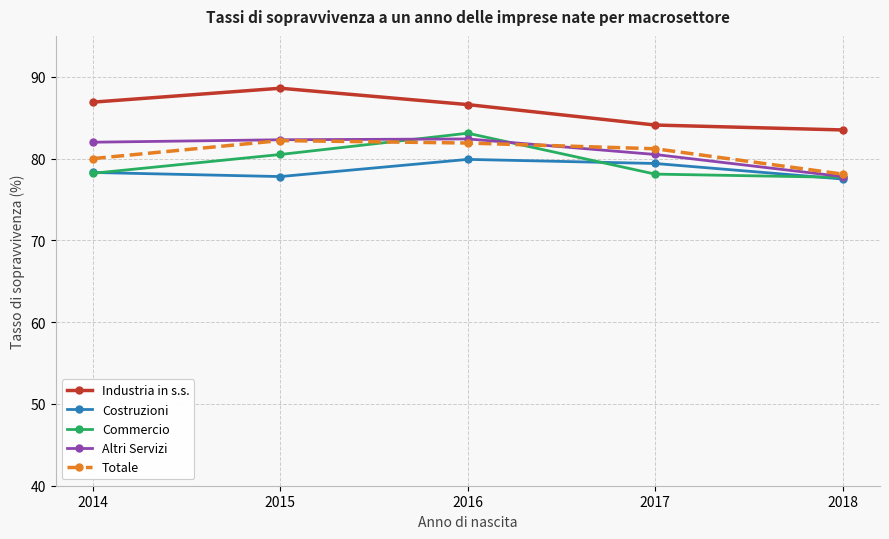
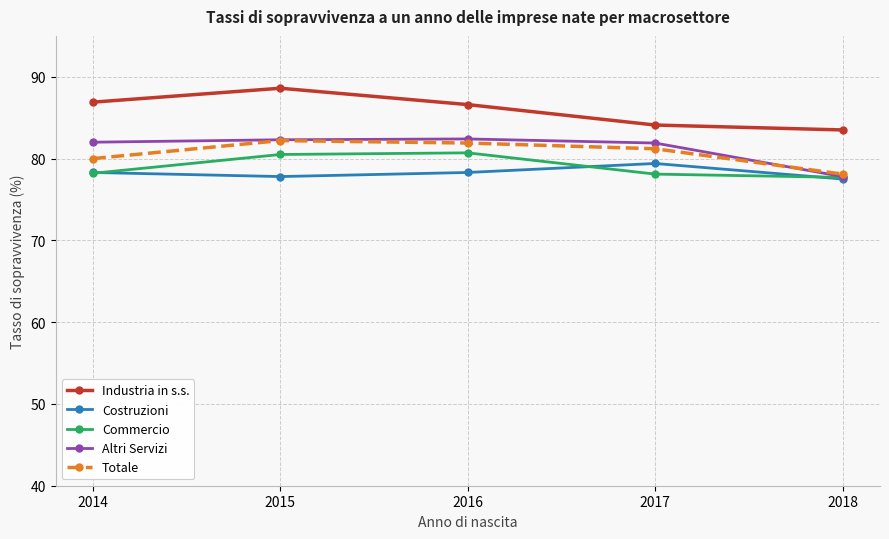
Costruzioni, 2016: 80 -> 78
Commercio, 2016: 83 -> 81
Altri Servizi, 2017: 81 -> 82
